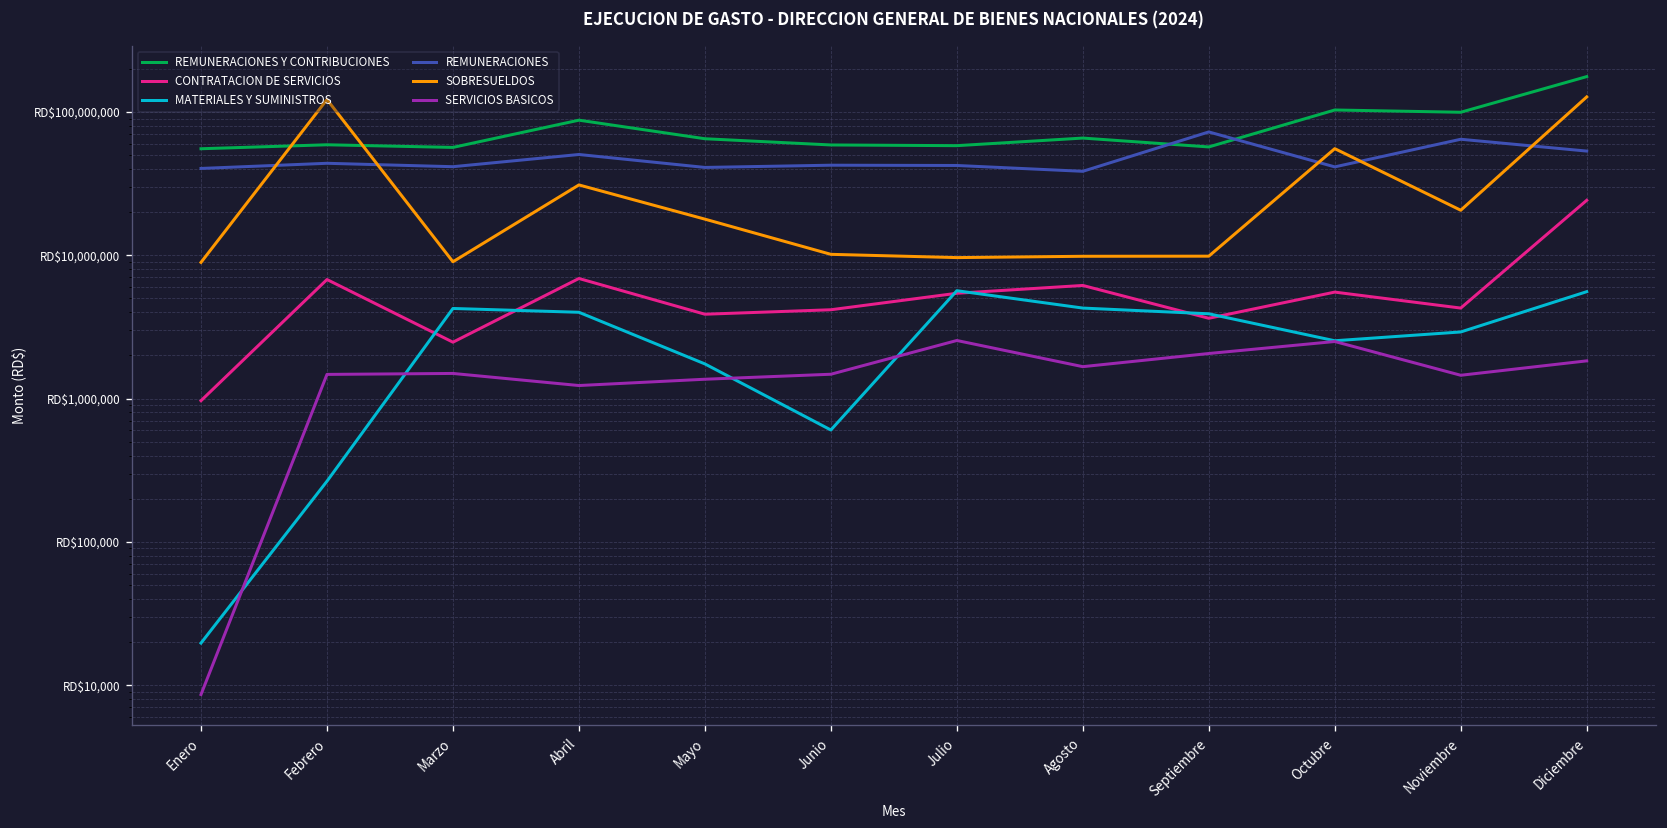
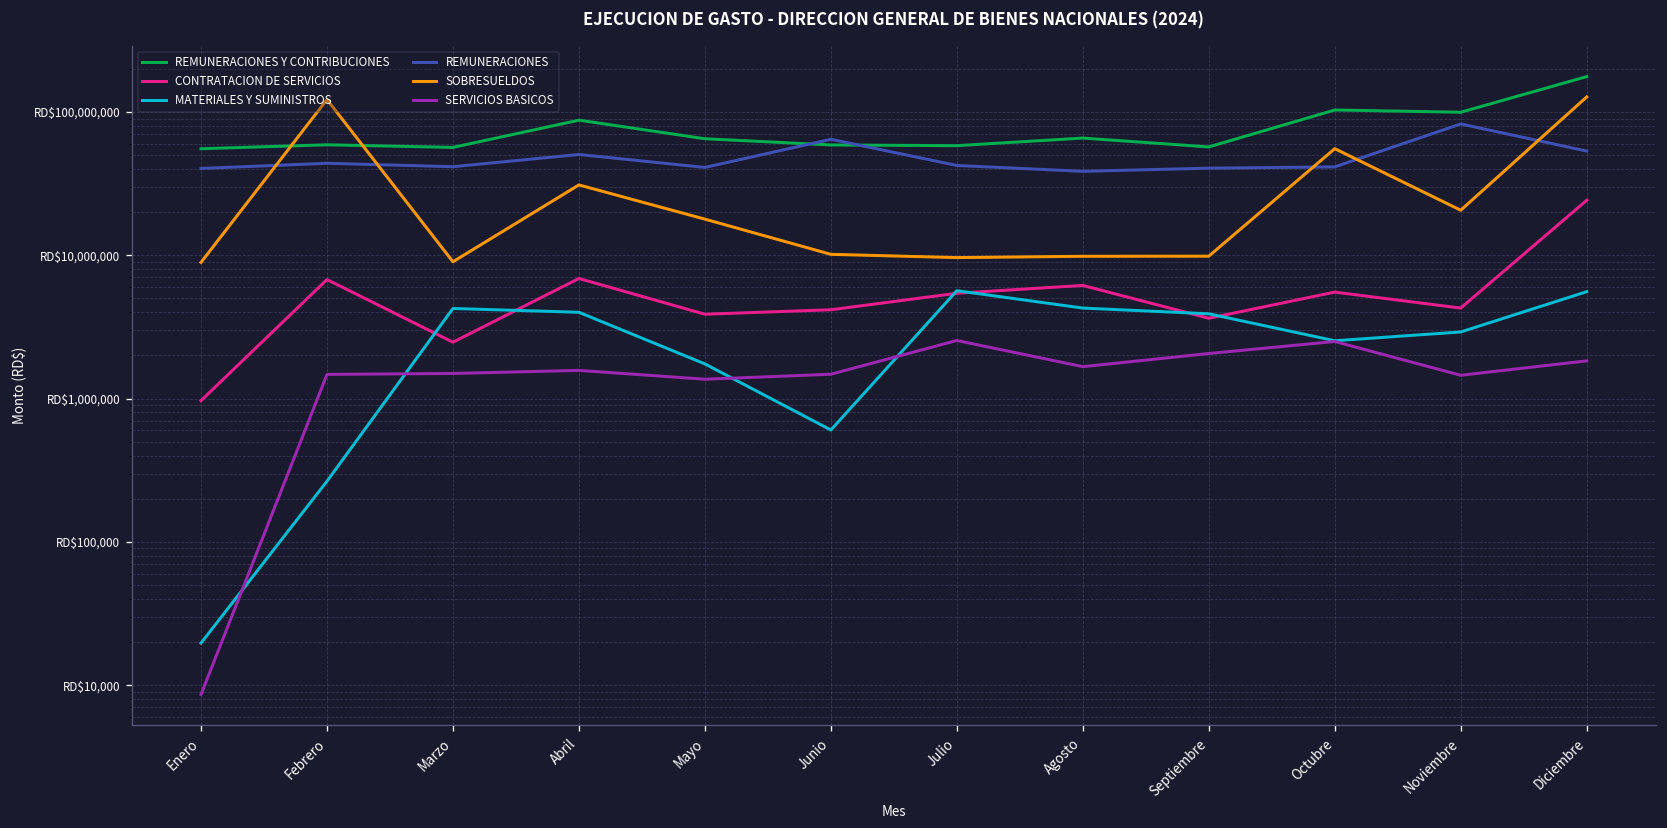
SERVICIOS BASICOS, Abril: RD$1,200,000 -> RD$1,600,000
REMUNERACIONES, Junio: RD$43,000,000 -> RD$60,000,000
REMUNERACIONES, Septiembre: RD$70,000,000 -> RD$41,000,000
REMUNERACIONES, Noviembre: RD$60,000,000 -> RD$80,000,000
